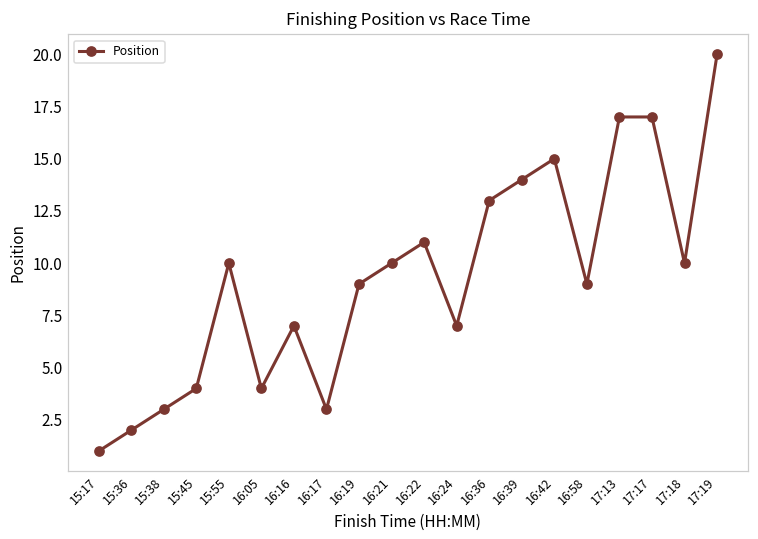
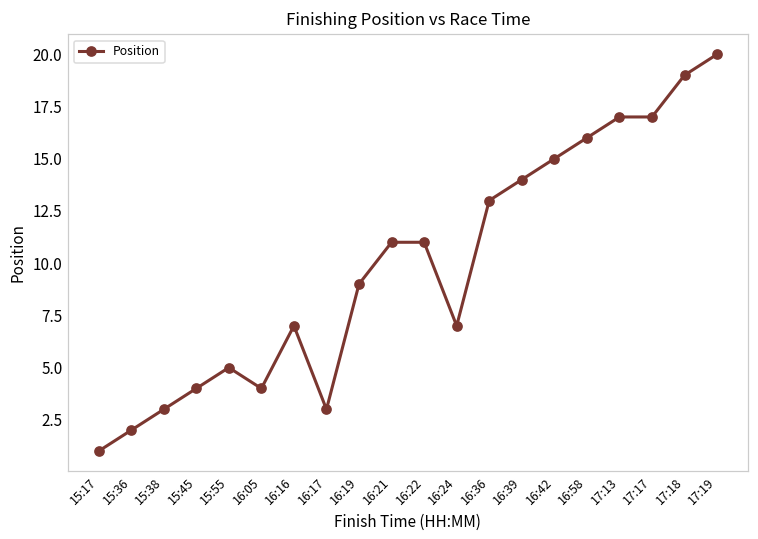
15:55: 10 -> 5
16:21: 10 -> 11
16:58: 9 -> 16
17:18: 10 -> 19
